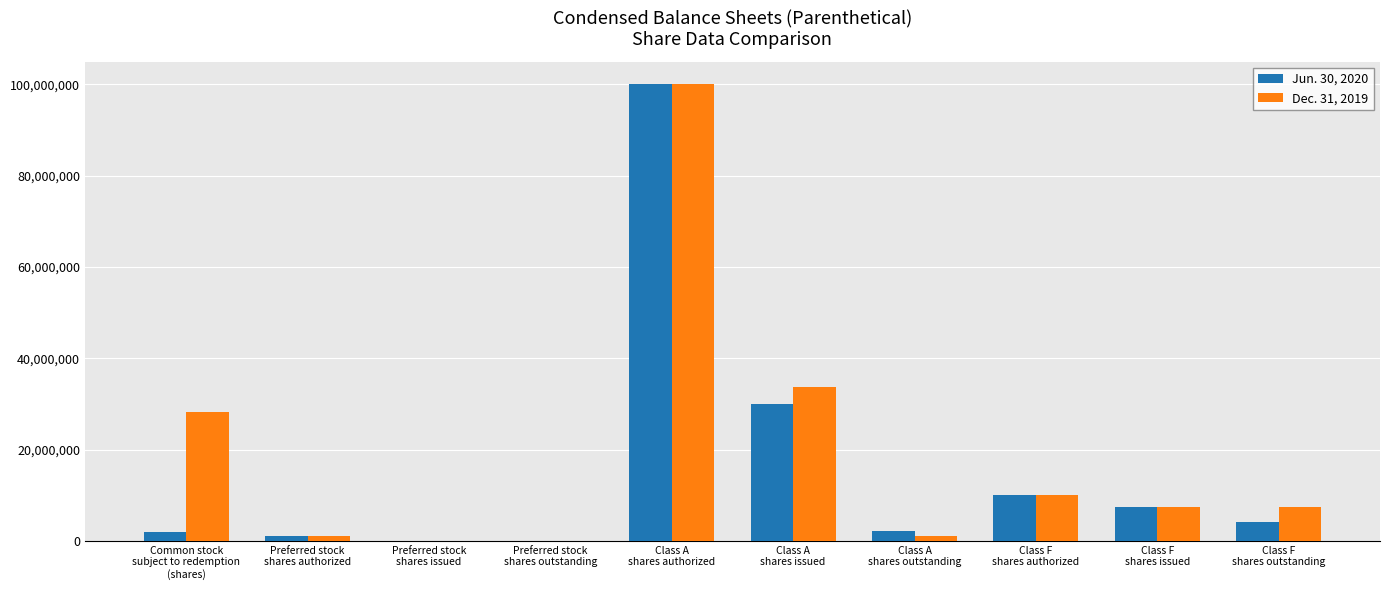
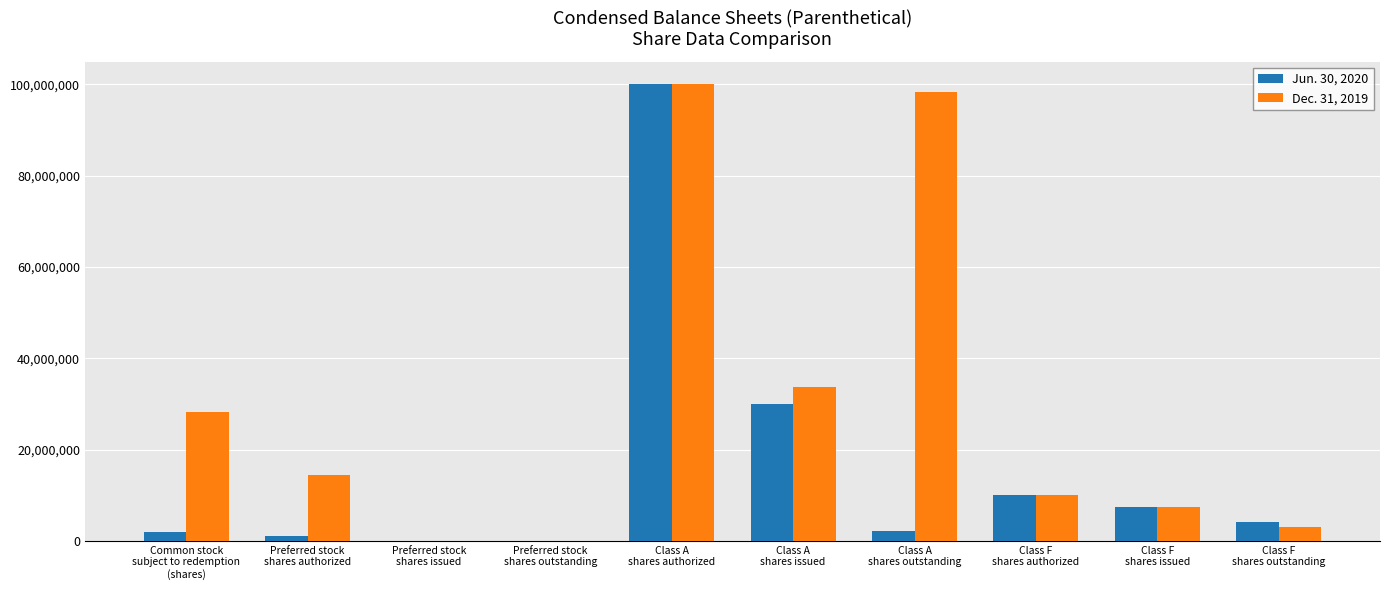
Dec. 31, 2019, Preferred stock shares authorized: 1,000,000 -> 14,000,000
Dec. 31, 2019, Class A shares outstanding: 1,000,000 -> 98,000,000
Dec. 31, 2019, Class F shares outstanding: 8,000,000 -> 3,000,000
